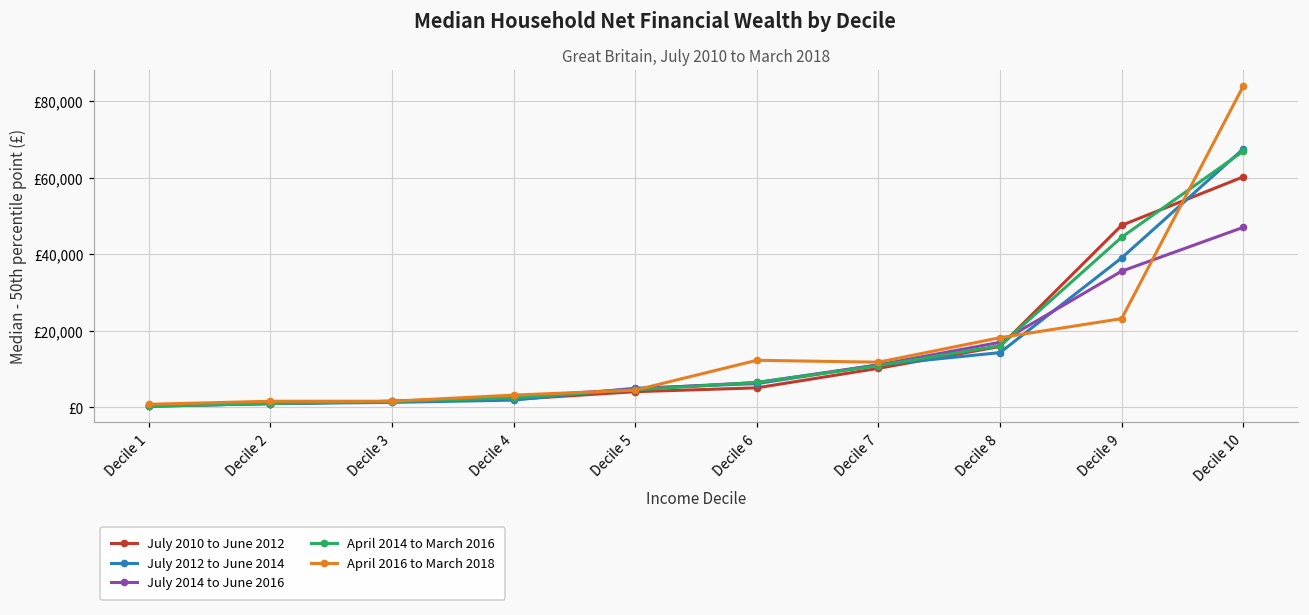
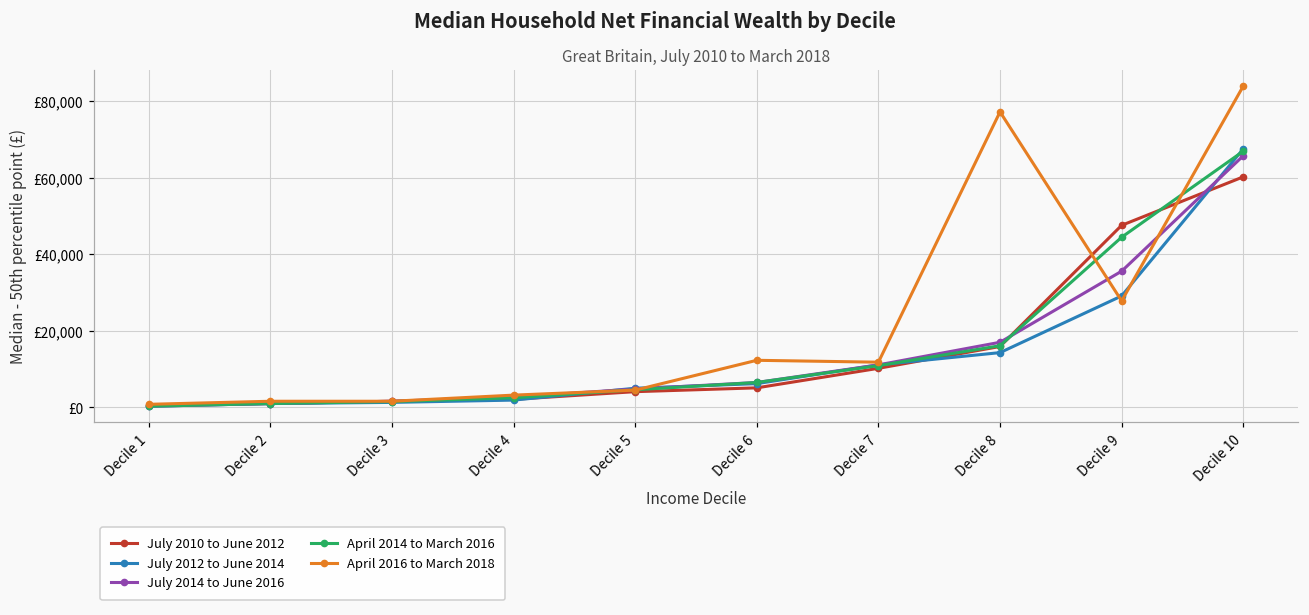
April 2016 to March 2018, Decile 8: £18,000 -> £77,000
July 2012 to June 2014, Decile 9: £39,000 -> £29,000
April 2016 to March 2018, Decile 9: £23,000 -> £28,000
July 2014 to June 2016, Decile 10: £47,000 -> £66,000
